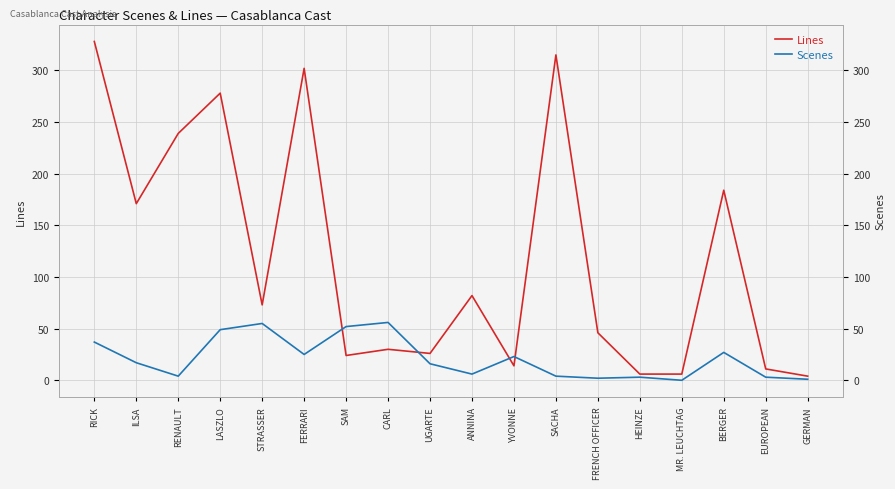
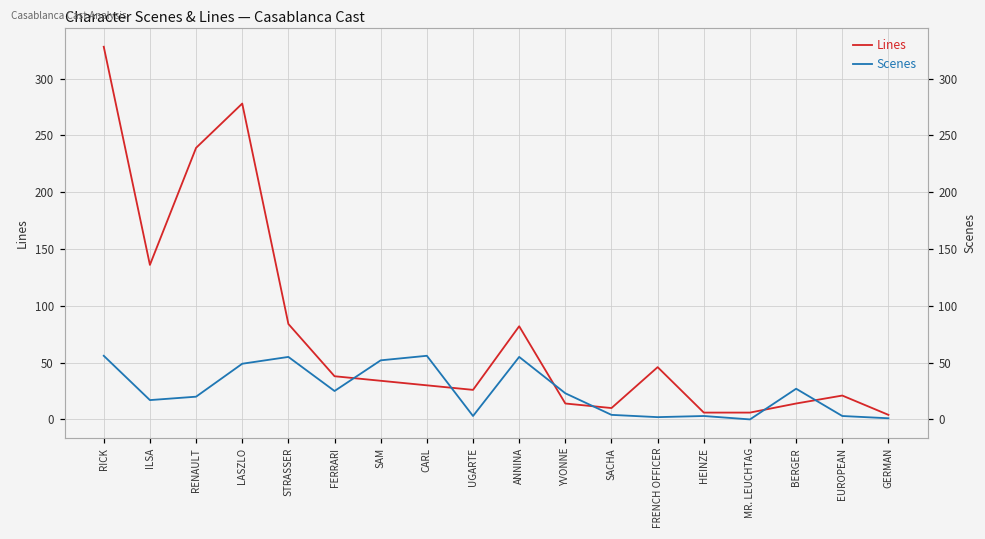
Scenes, RICK: 37 -> 56
Lines, ILSA: 171 -> 136
Scenes, RENAULT: 4 -> 20
Lines, STRASSER: 73 -> 84
Lines, FERRARI: 302 -> 38
Lines, SAM: 24 -> 34
Scenes, UGARTE: 16 -> 3
Scenes, ANNINA: 6 -> 55
Lines, SACHA: 315 -> 10
Lines, BERGER: 184 -> 14
Lines, EUROPEAN: 11 -> 21
